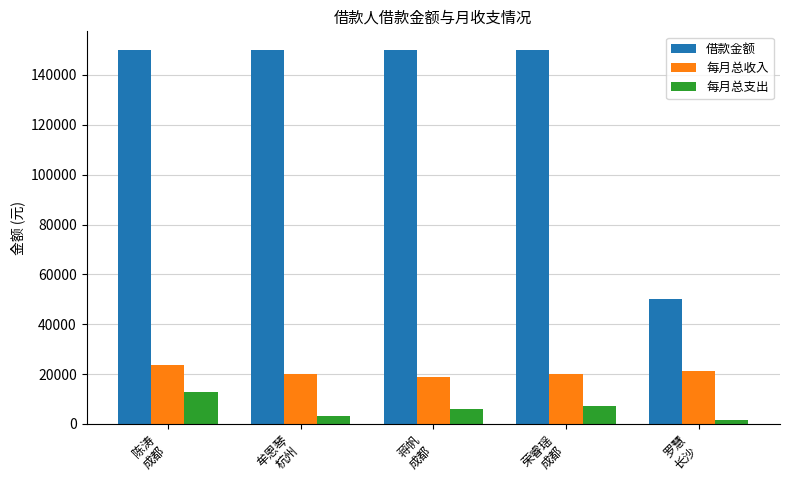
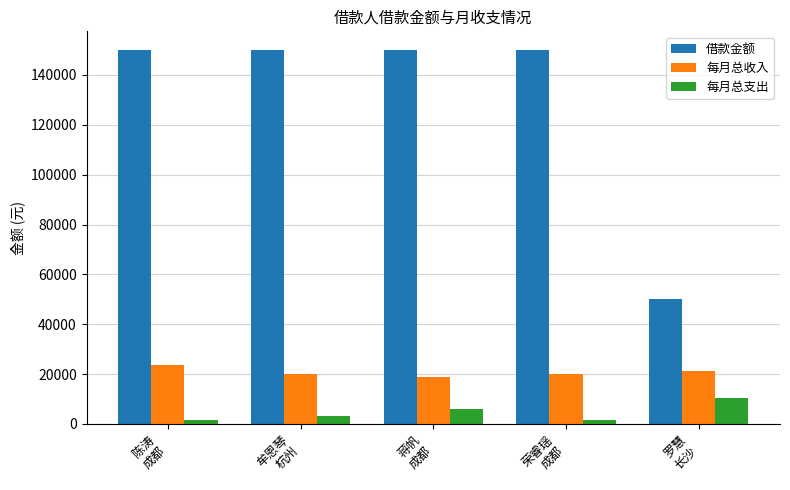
每月总支出, 陈涛 成都: 13000 -> 2000
每月总支出, 荣睿瑶 成都: 7000 -> 2000
每月总支出, 罗慧 长沙: 2000 -> 11000
